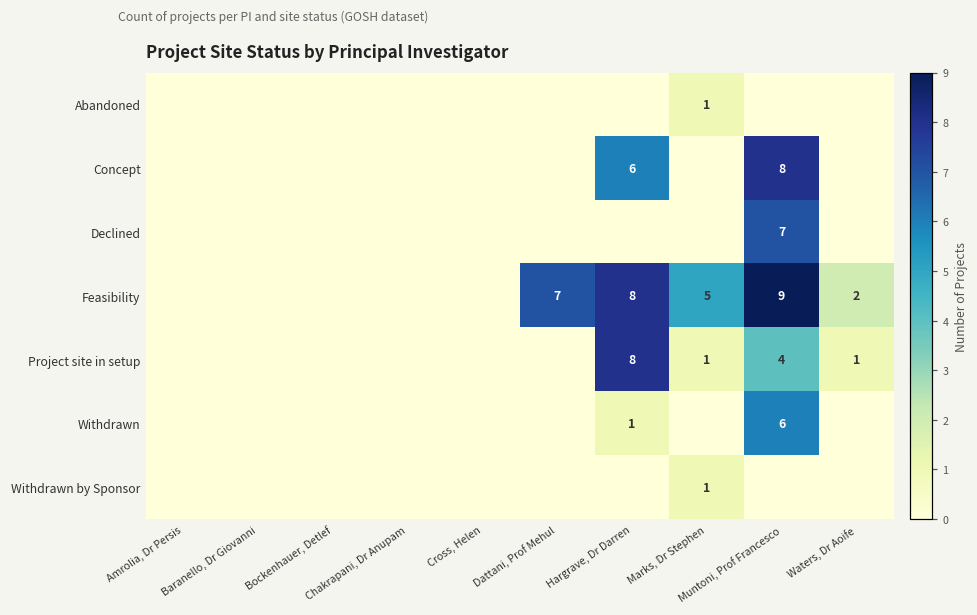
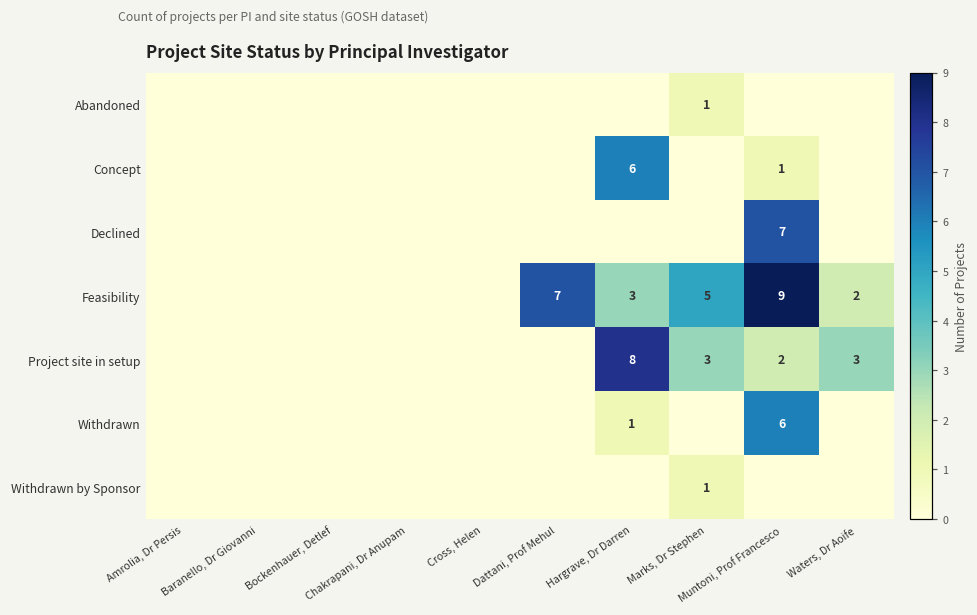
Concept, Muntoni, Prof Francesco: 8 -> 1
Feasibility, Hargrave, Dr Darren: 8 -> 3
Project site in setup, Marks, Dr Stephen: 1 -> 3
Project site in setup, Muntoni, Prof Francesco: 4 -> 2
Project site in setup, Waters, Dr Aoife: 1 -> 3
